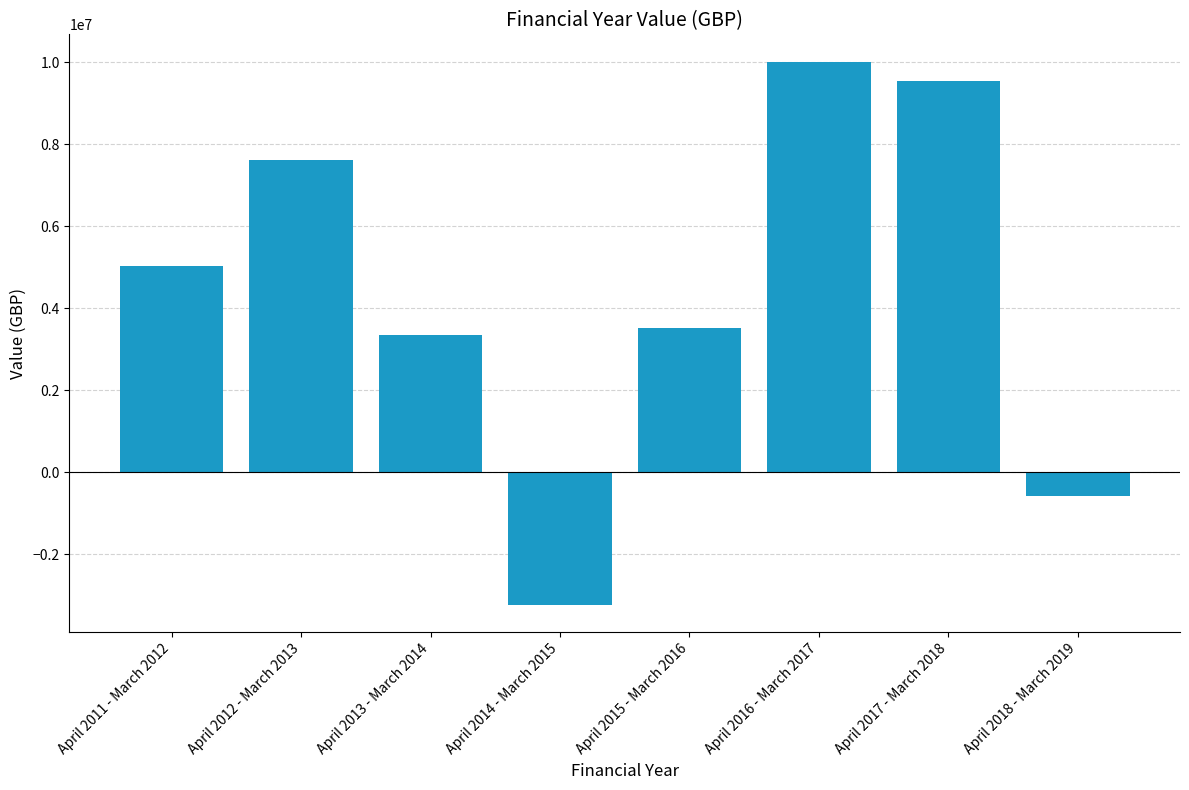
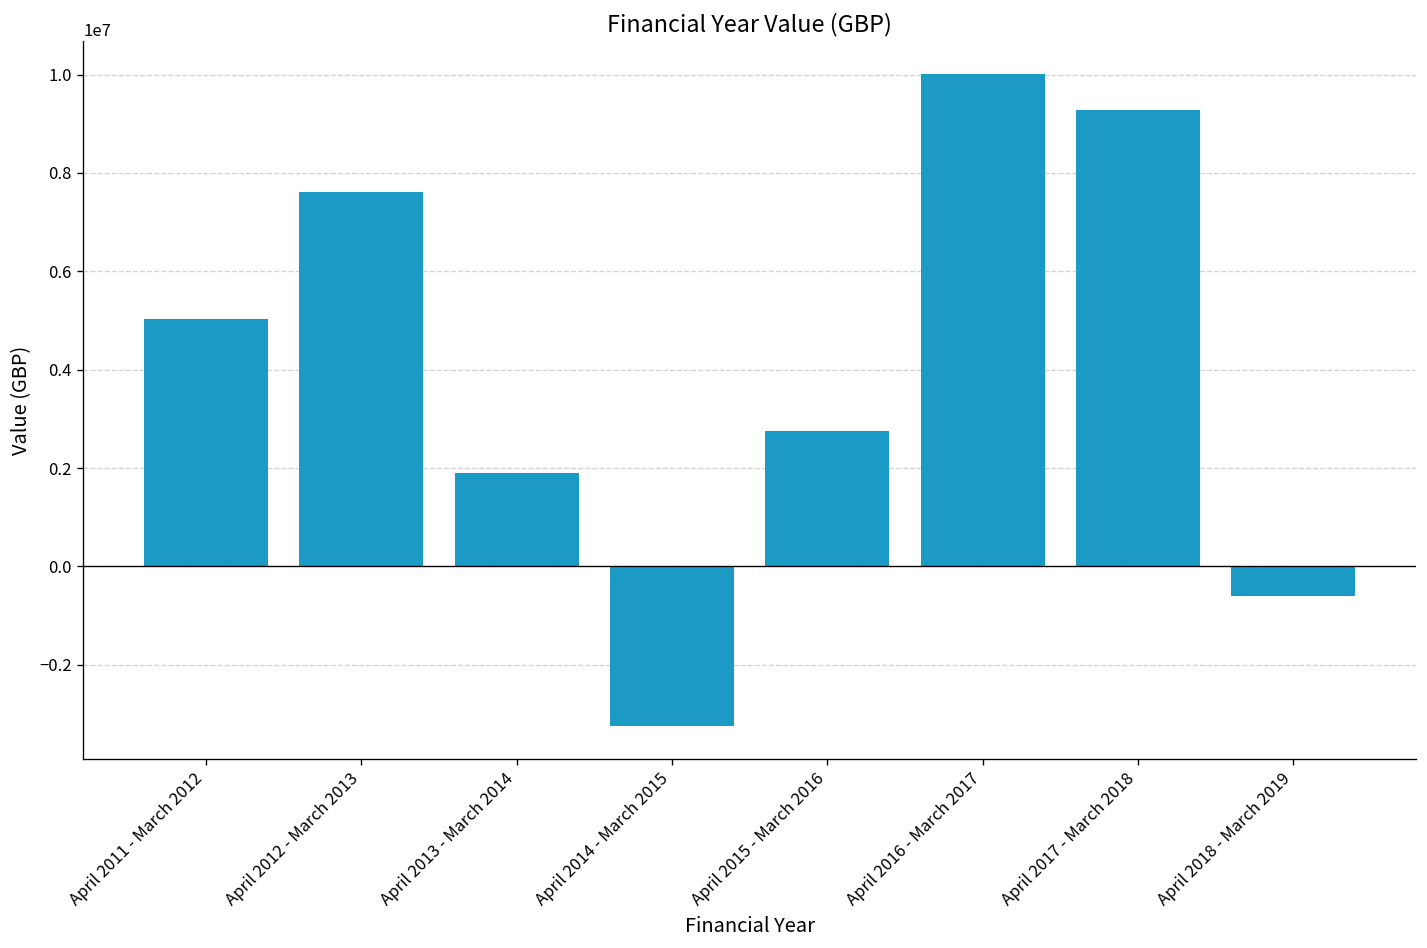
April 2013 - March 2014: 3300000 -> 1900000
April 2015 - March 2016: 3500000 -> 2800000
April 2017 - March 2018: 9500000 -> 9300000
